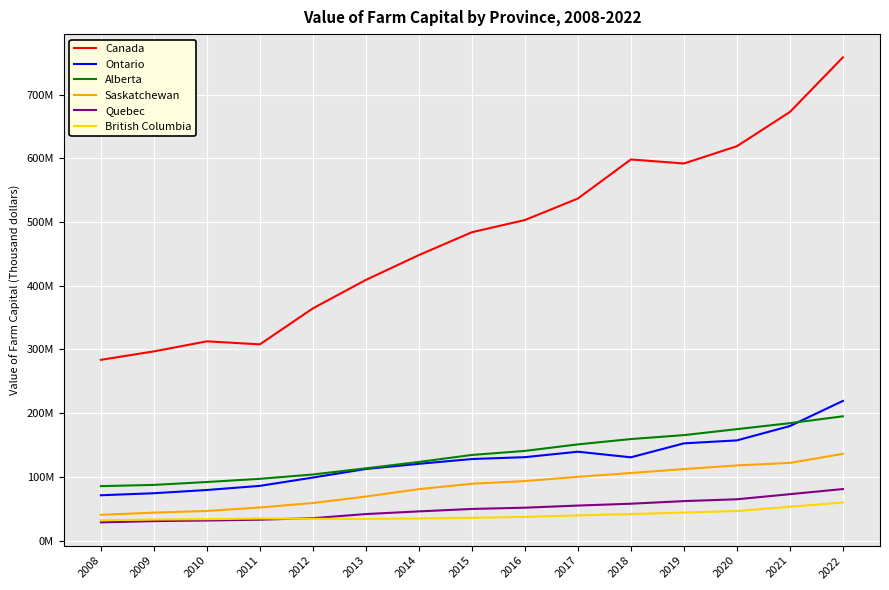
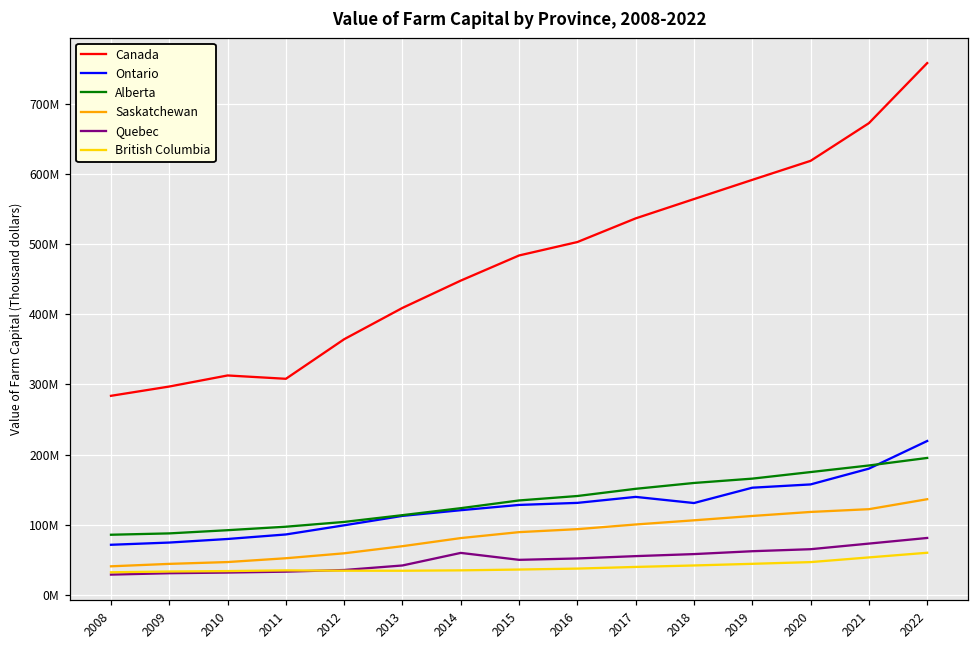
Quebec, 2014: 50000000 -> 60000000
Canada, 2018: 600000000 -> 560000000
